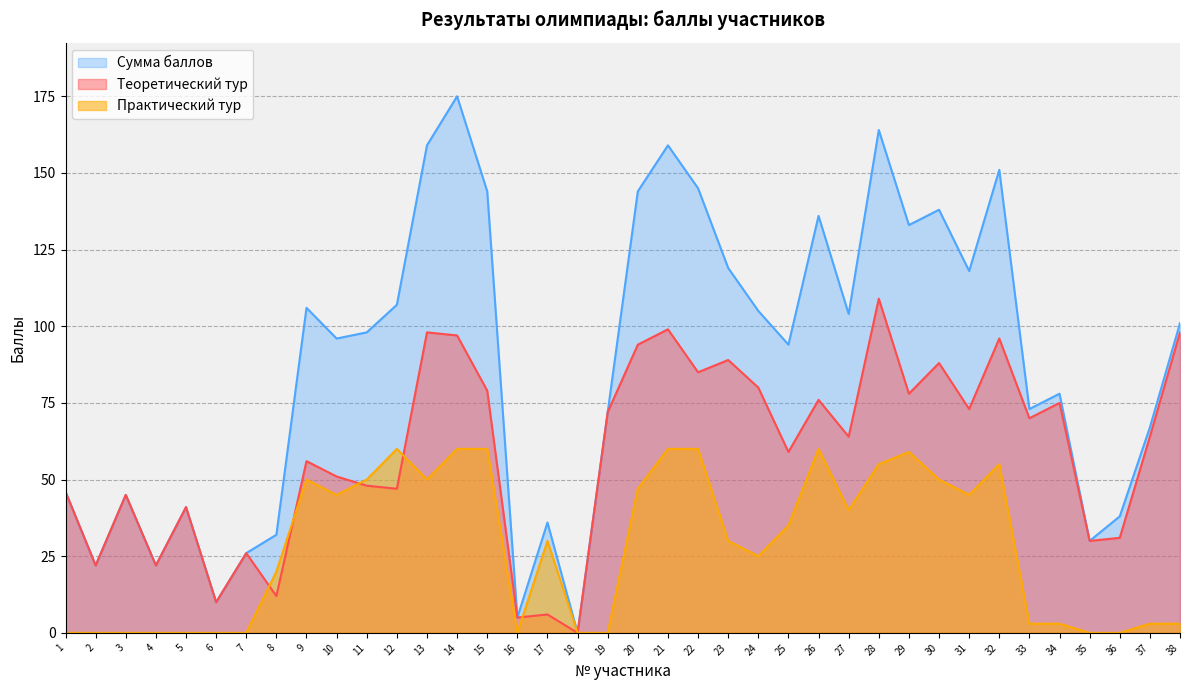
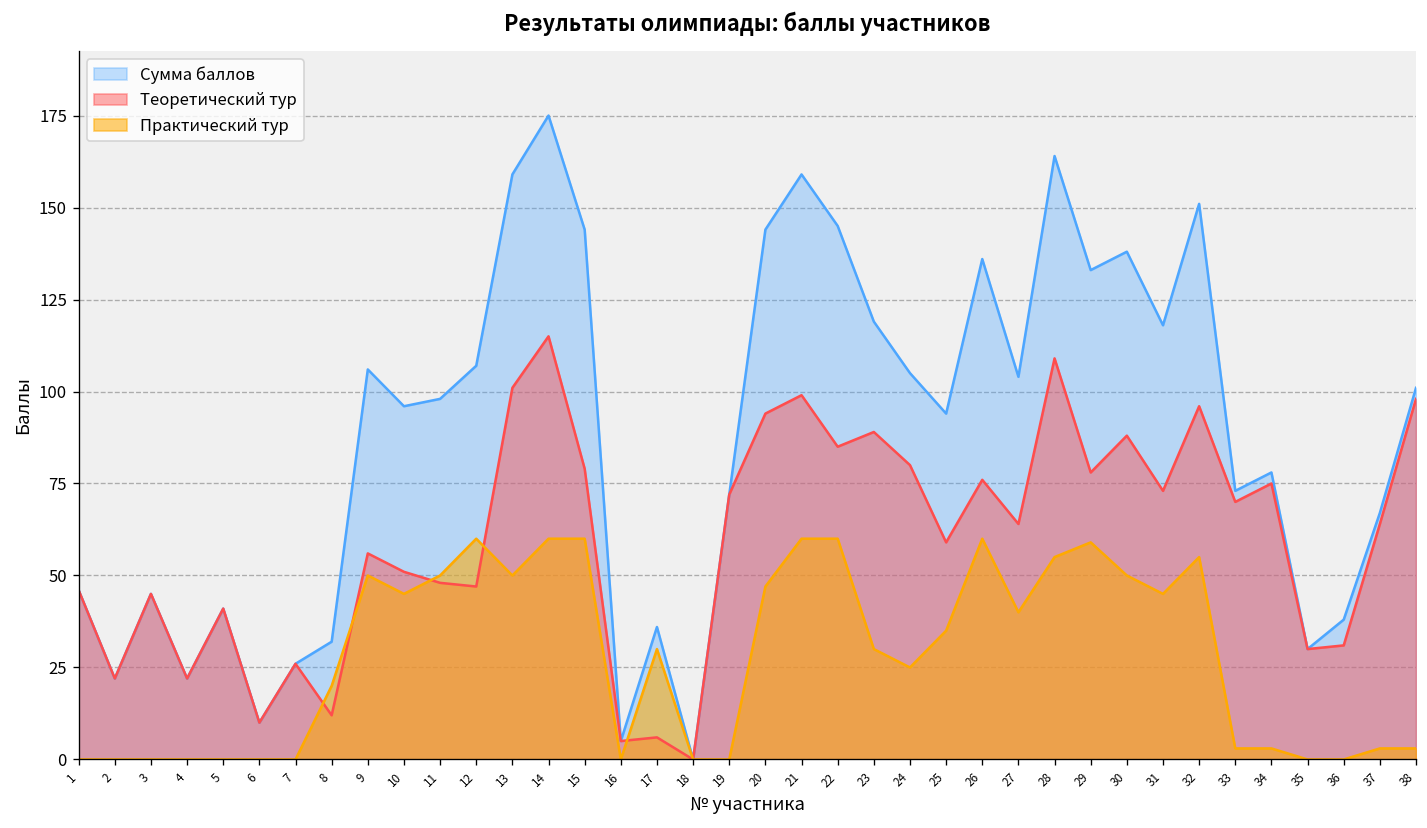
Теоретический тур, 13: 98 -> 101
Теоретический тур, 14: 97 -> 115
